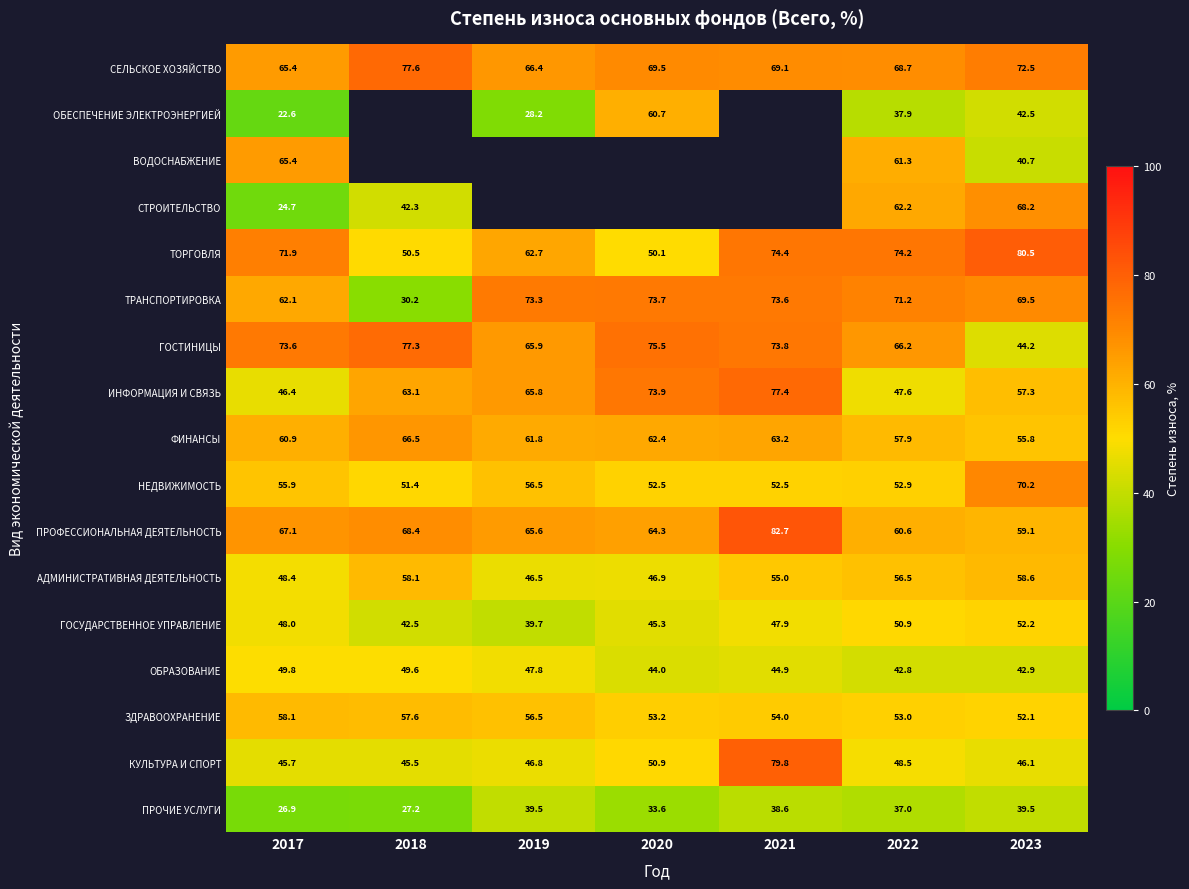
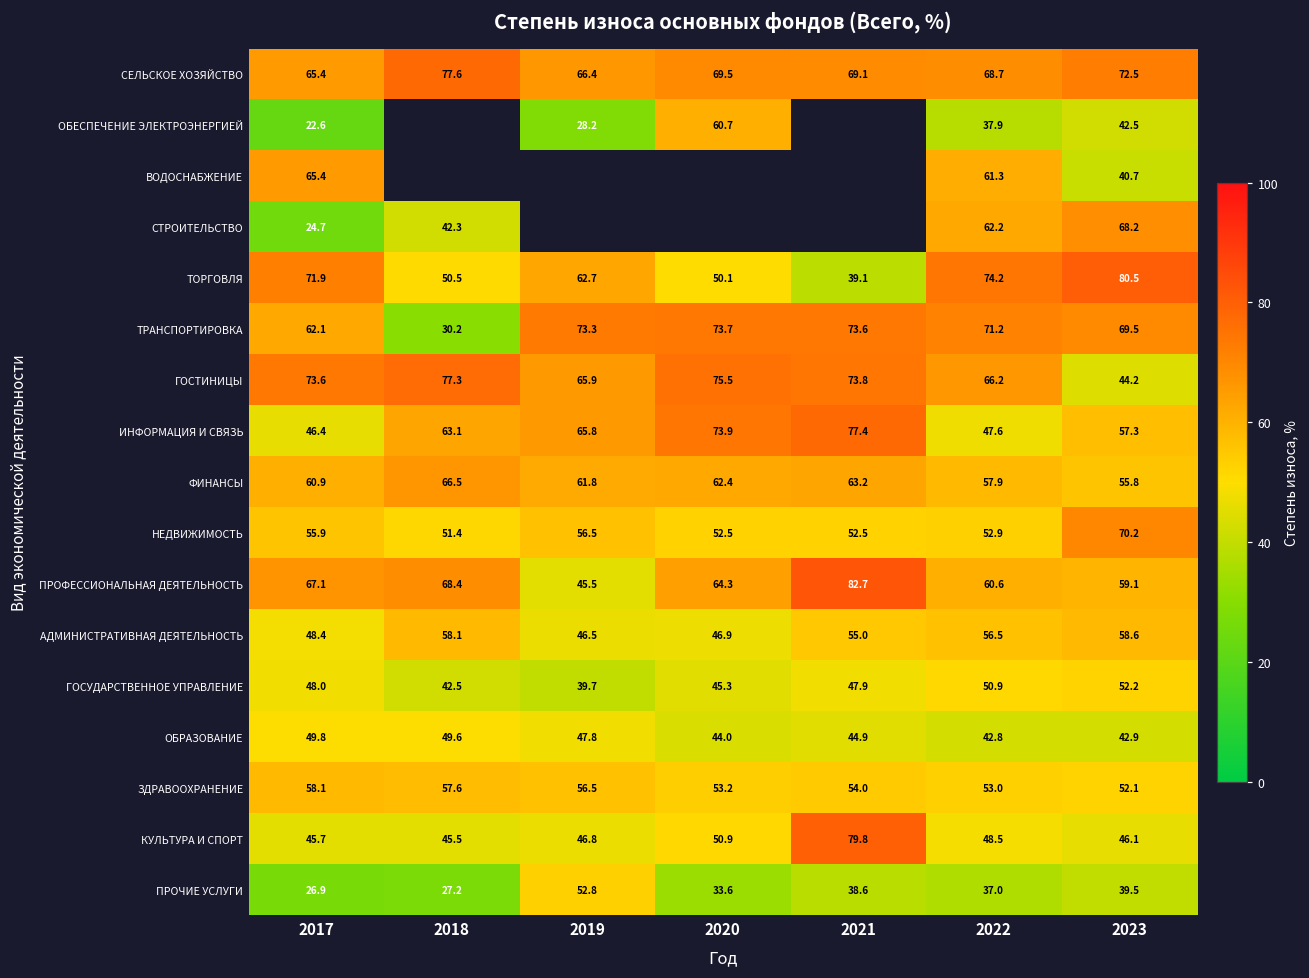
ТОРГОВЛЯ, 2021: 74.4 -> 39.1
ПРОФЕССИОНАЛЬНАЯ ДЕЯТЕЛЬНОСТЬ, 2019: 65.6 -> 45.5
ПРОЧИЕ УСЛУГИ, 2019: 39.5 -> 52.8
